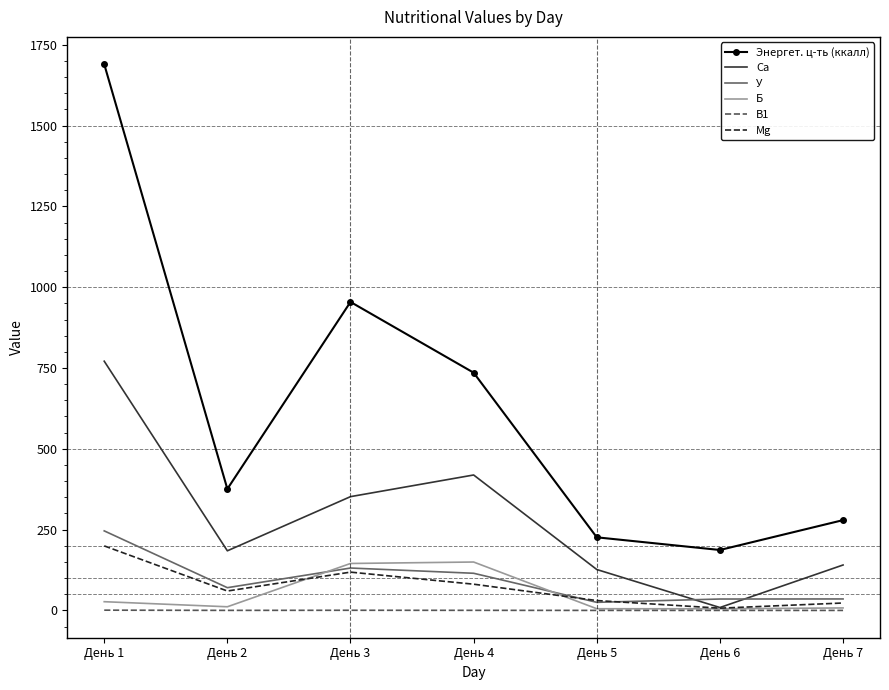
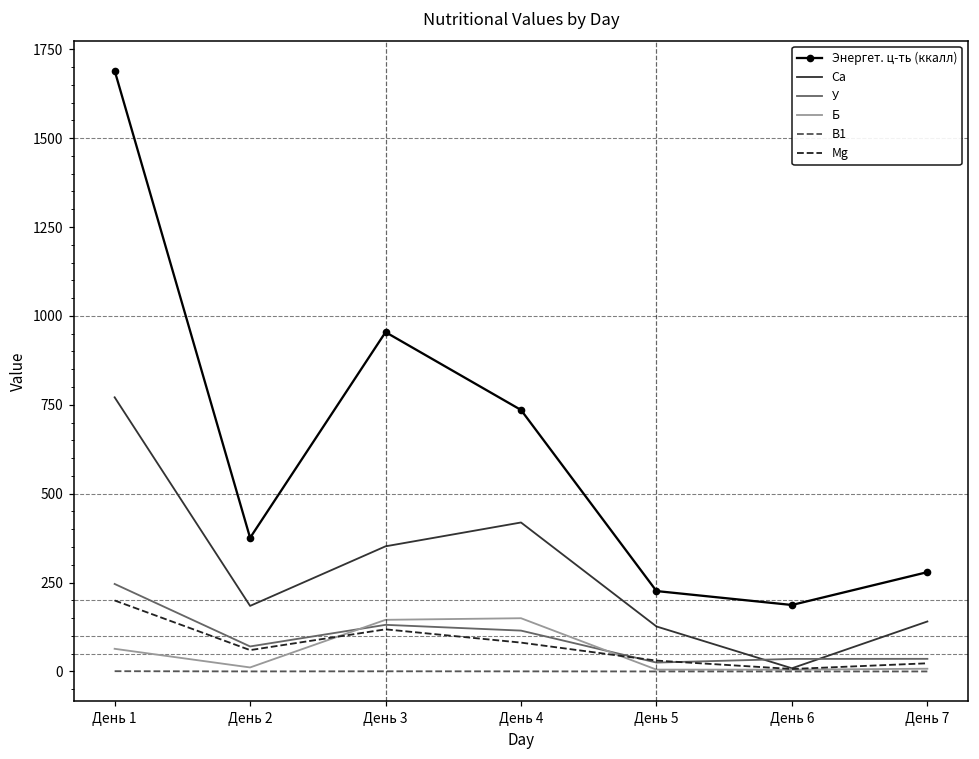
Б, День 1: 30 -> 60
